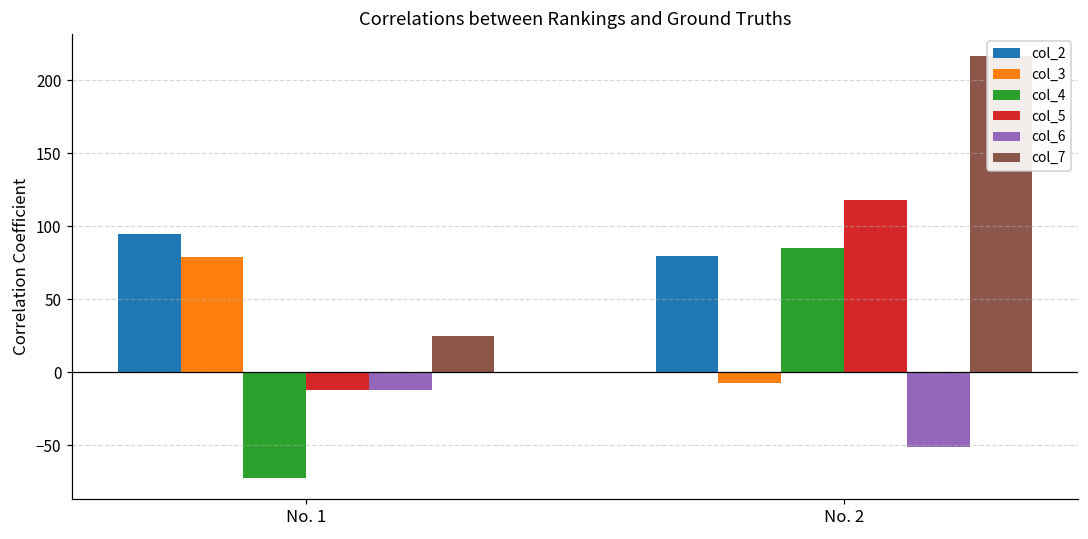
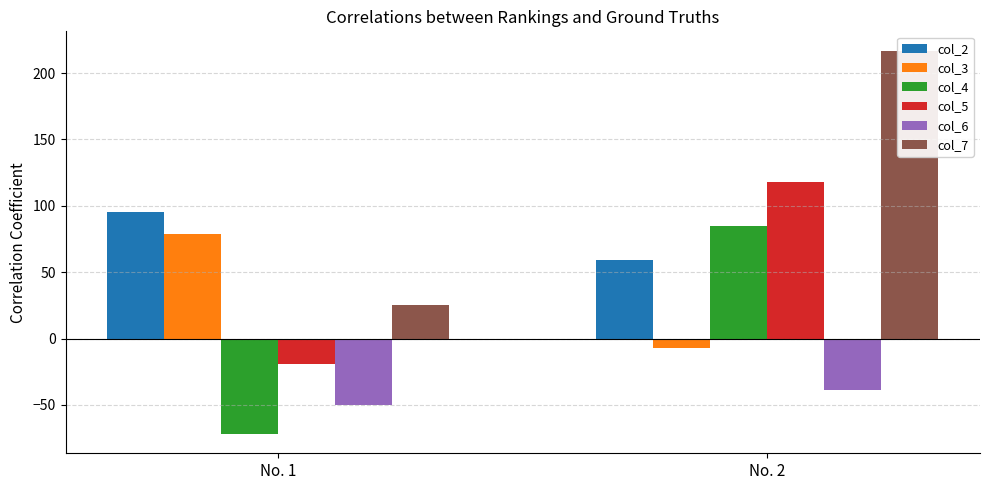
col_5, No. 1: -12 -> -19
col_6, No. 1: -12 -> -50
col_2, No. 2: 80 -> 59
col_6, No. 2: -51 -> -39
